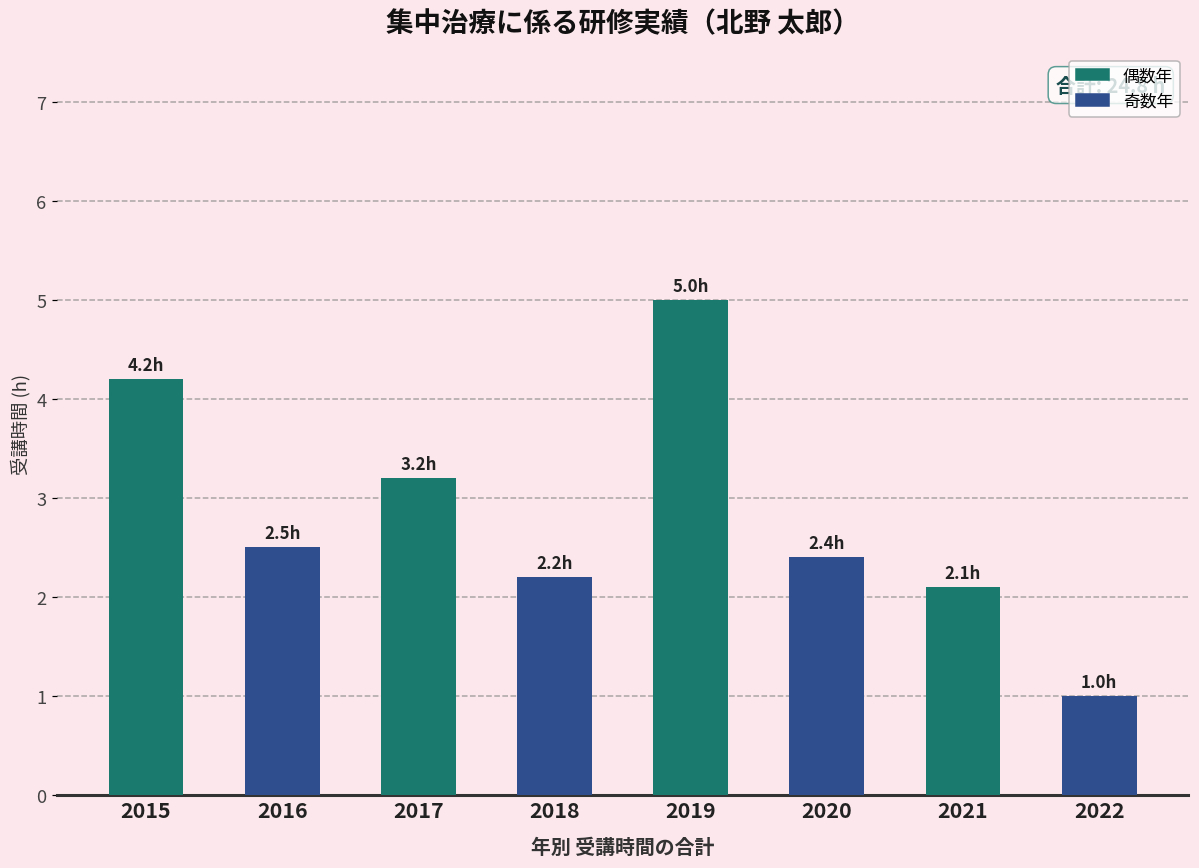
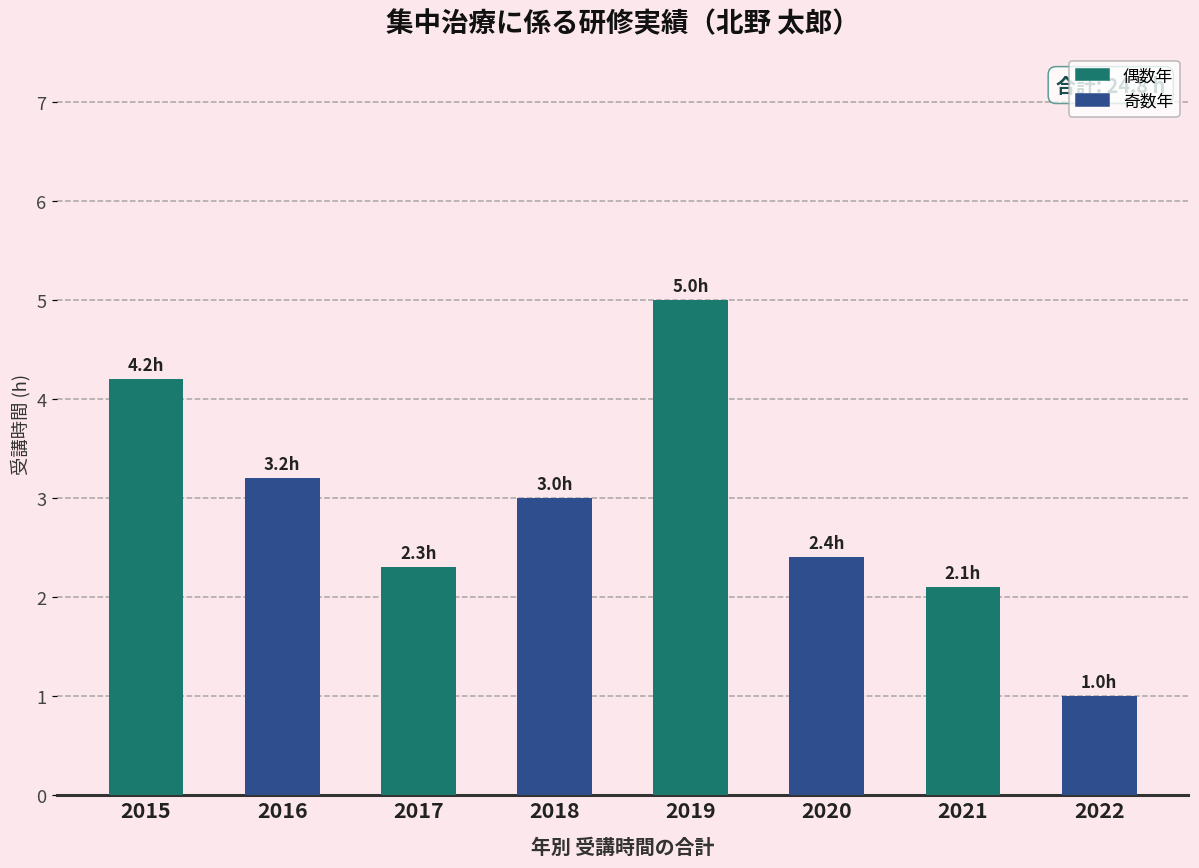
2016: 2.5h -> 3.2h
2017: 3.2h -> 2.3h
2018: 2.2h -> 3.0h
